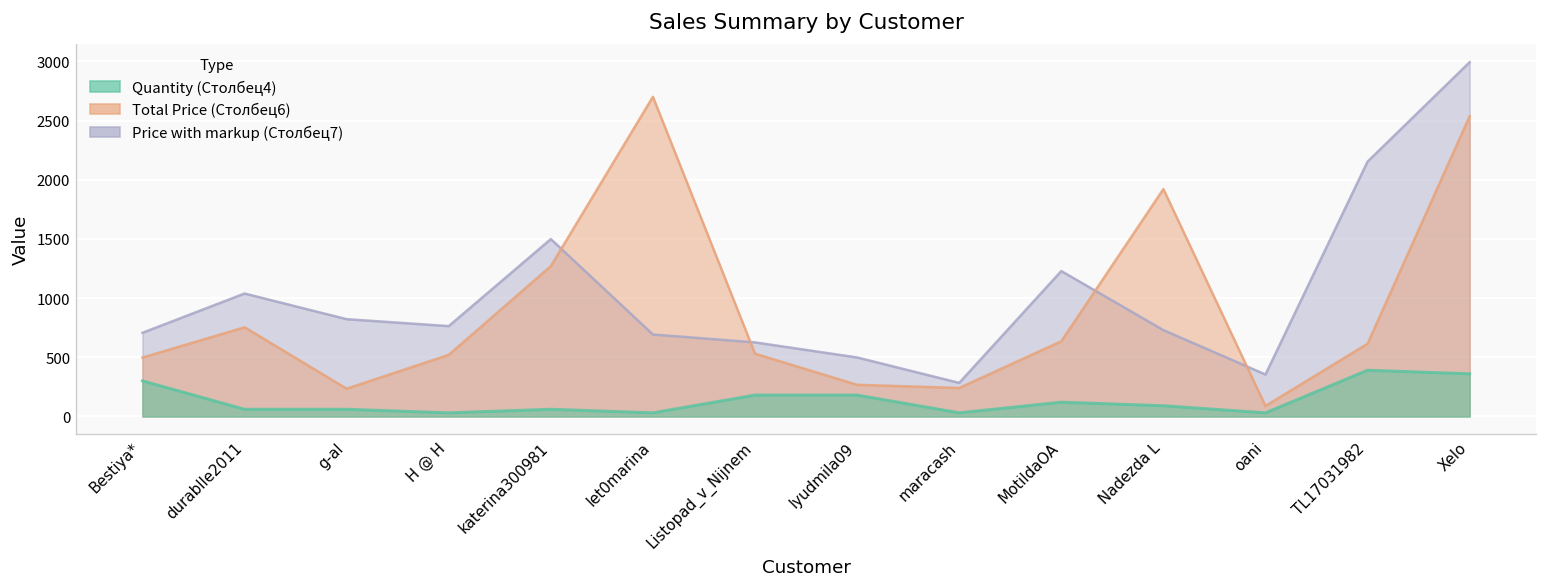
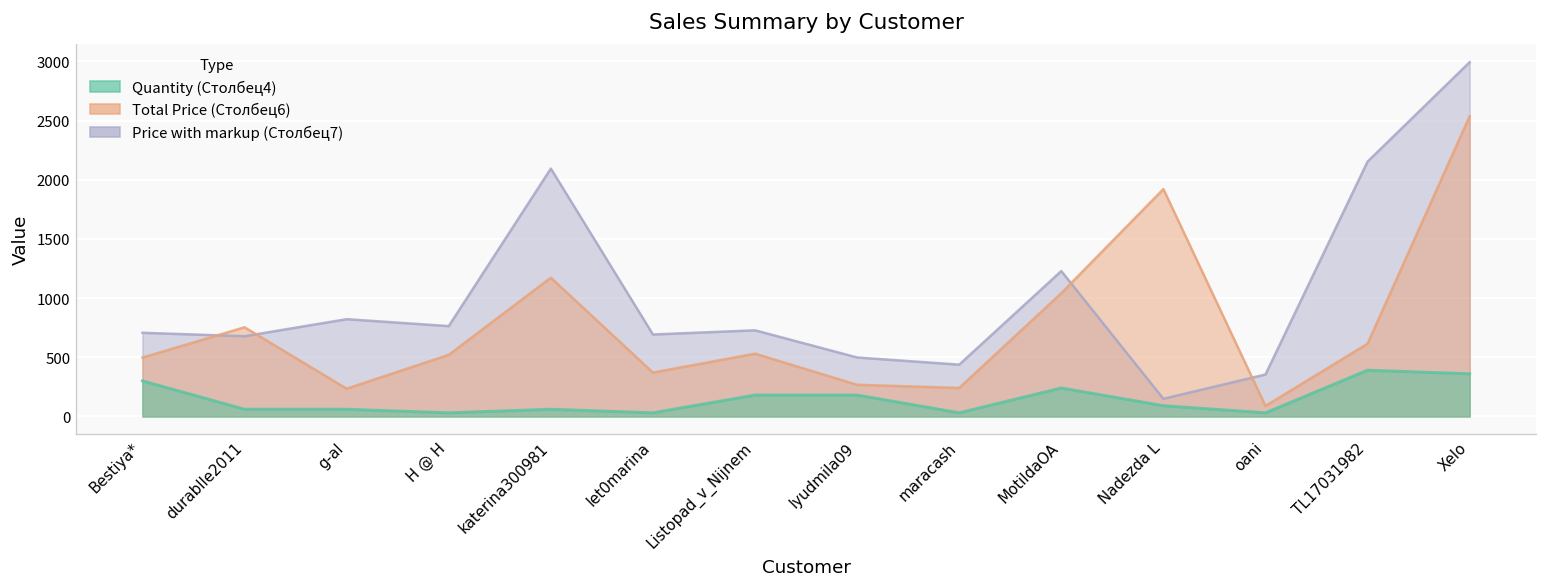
Price with markup (Столбец7), durablle2011: 1000 -> 700
Price with markup (Столбец7), katerina300981: 1500 -> 2100
Total Price (Столбец6), katerina300981: 1300 -> 1200
Total Price (Столбец6), let0marina: 2700 -> 400
Price with markup (Столбец7), Listopad_v_Nijnem: 600 -> 700
Price with markup (Столбец7), maracash: 300 -> 400
Total Price (Столбец6), MotildaOA: 600 -> 1000
Quantity (Столбец4), MotildaOA: 100 -> 200
Price with markup (Столбец7), Nadezda L: 700 -> 100
